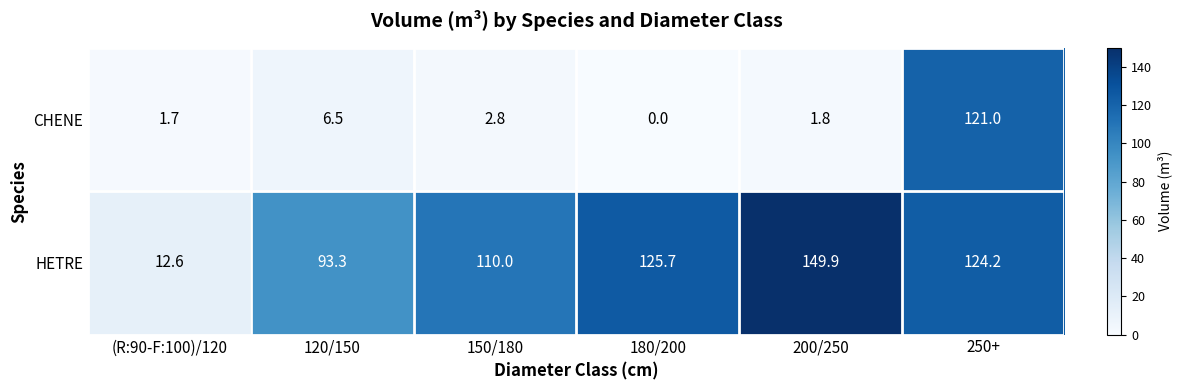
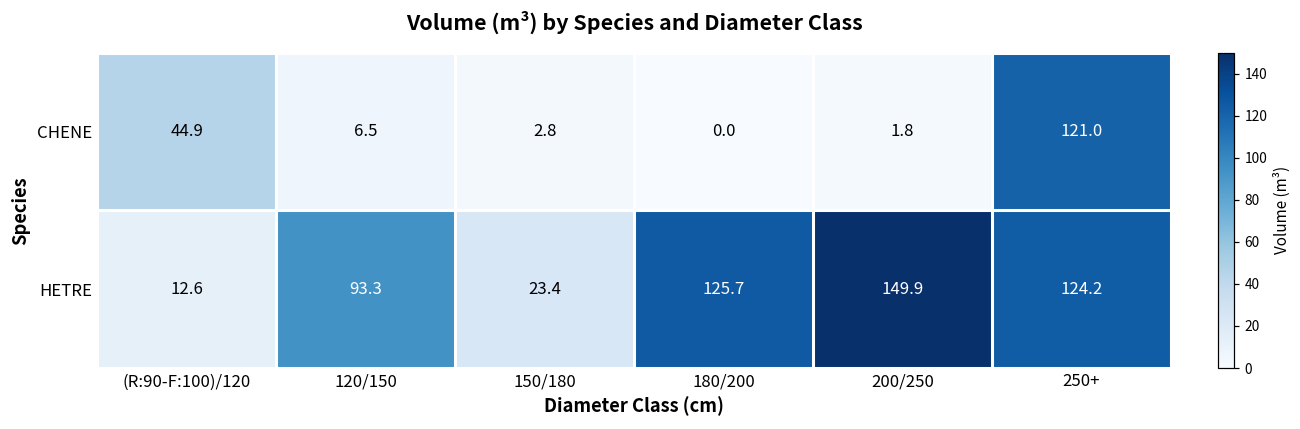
CHENE, (R:90-F:100)/120: 1.7 -> 44.9
HETRE, 150/180: 110.0 -> 23.4
